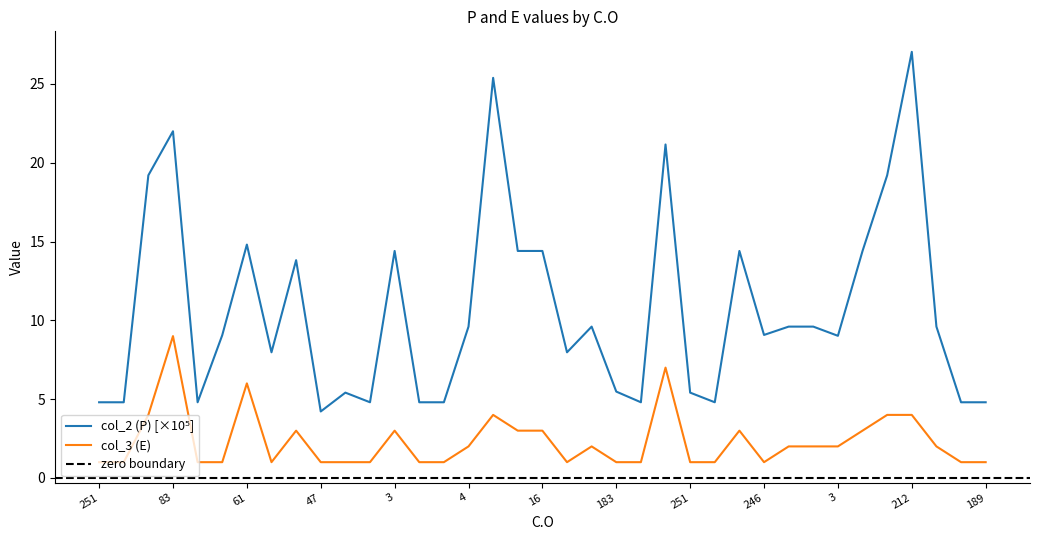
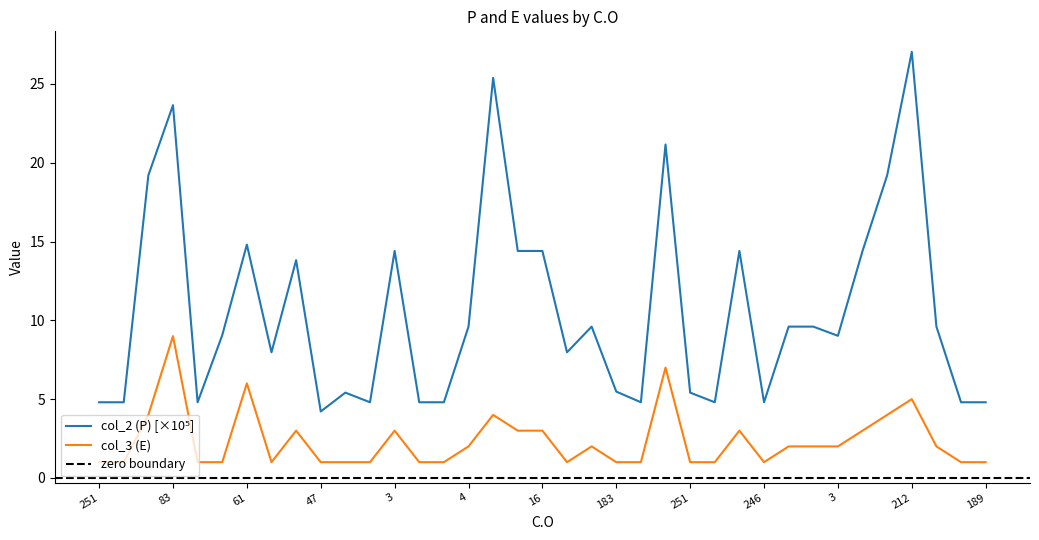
col_2 (P) [×10⁵], 83: 22.0 -> 23.7
col_2 (P) [×10⁵], 246: 9.1 -> 4.8
col_3 (E), 212: 4 -> 5
